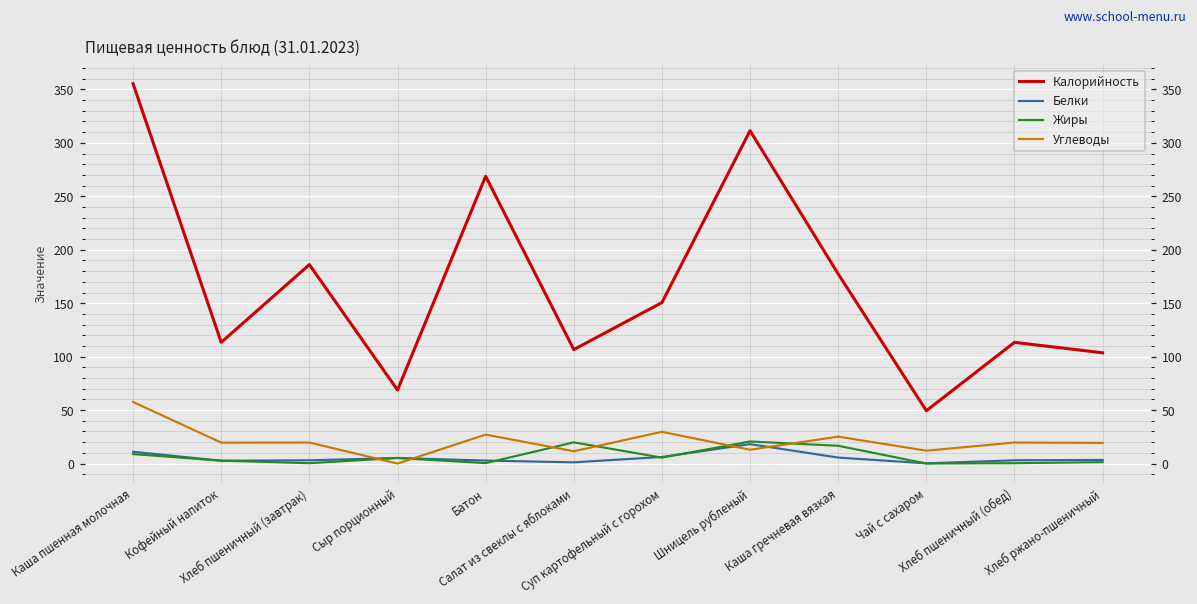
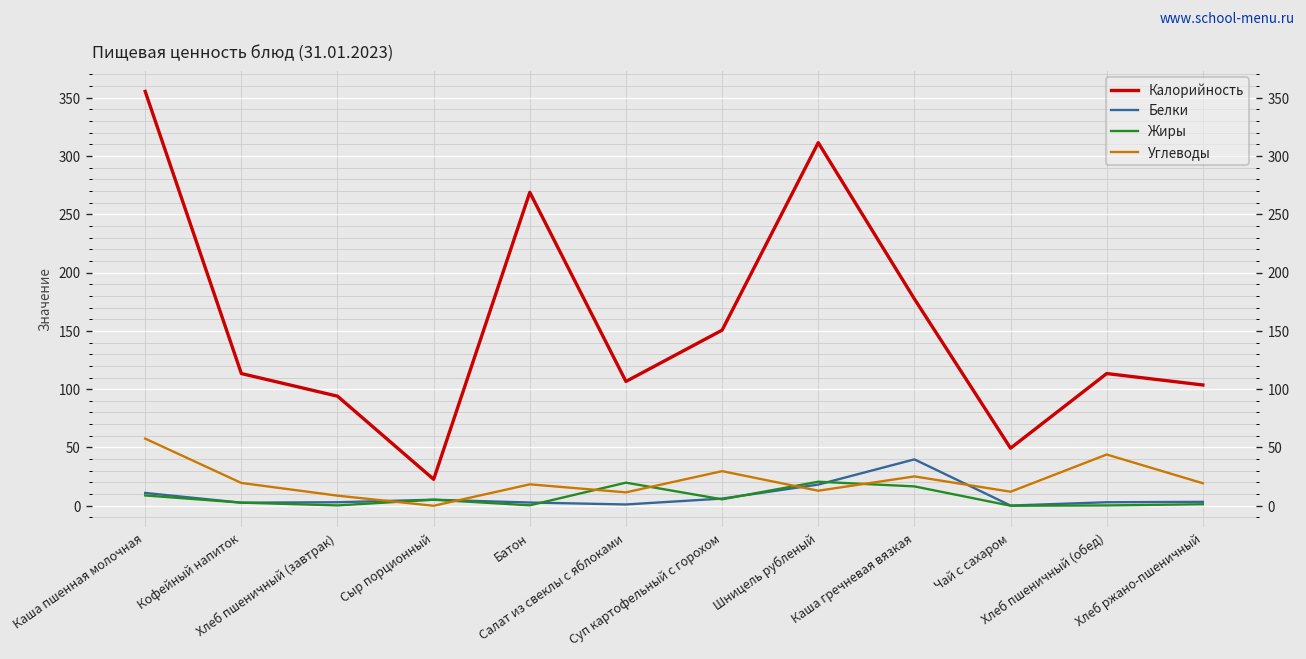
Калорийность, Хлеб пшеничный (завтрак): 190 -> 90
Углеводы, Хлеб пшеничный (завтрак): 20 -> 10
Калорийность, Сыр порционный: 70 -> 20
Углеводы, Батон: 30 -> 20
Белки, Каша гречневая вязкая: 10 -> 40
Углеводы, Хлеб пшеничный (обед): 20 -> 40
